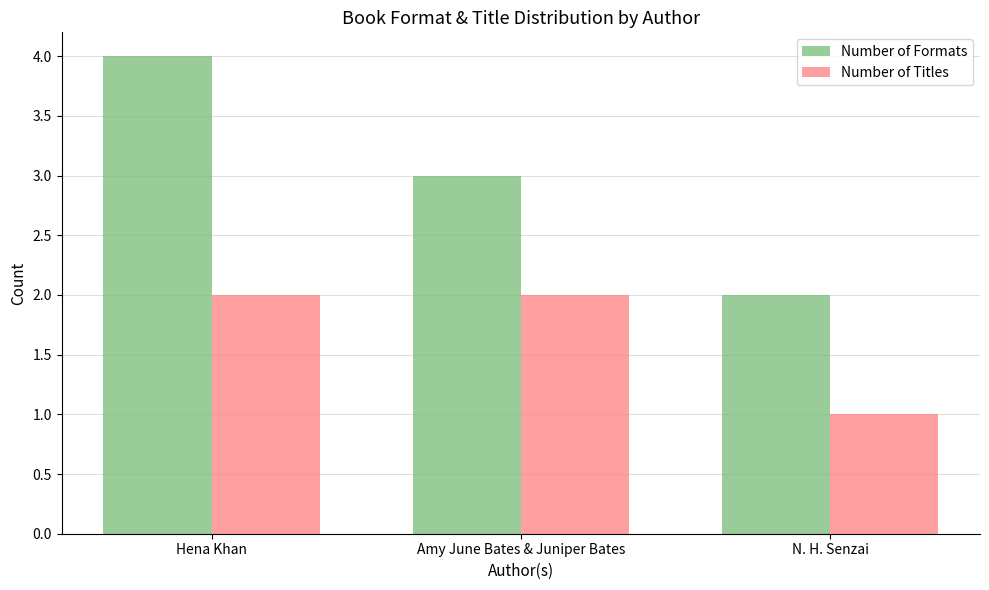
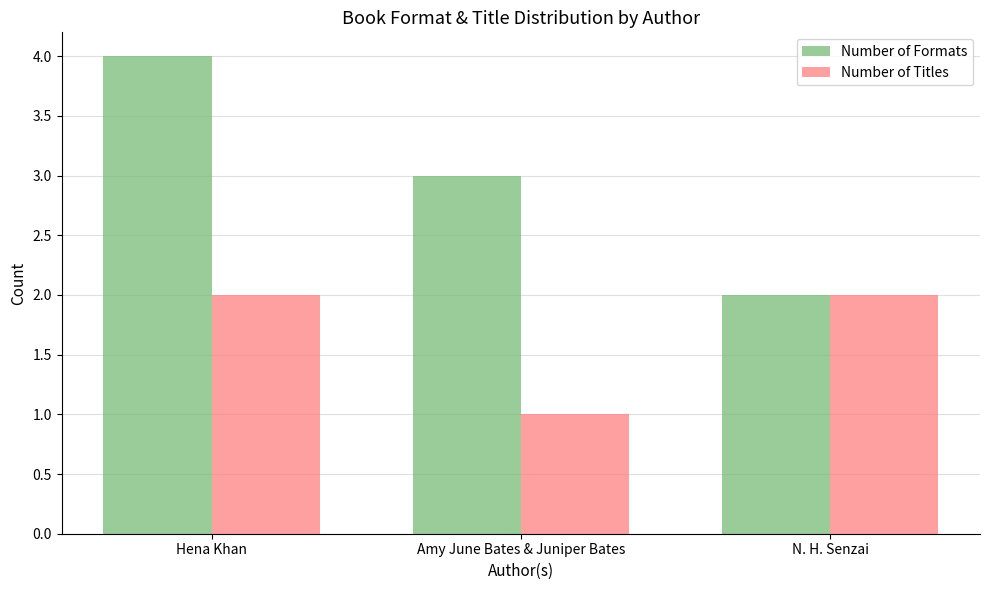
Number of Titles, Amy June Bates & Juniper Bates: 2 -> 1
Number of Titles, N. H. Senzai: 1 -> 2
